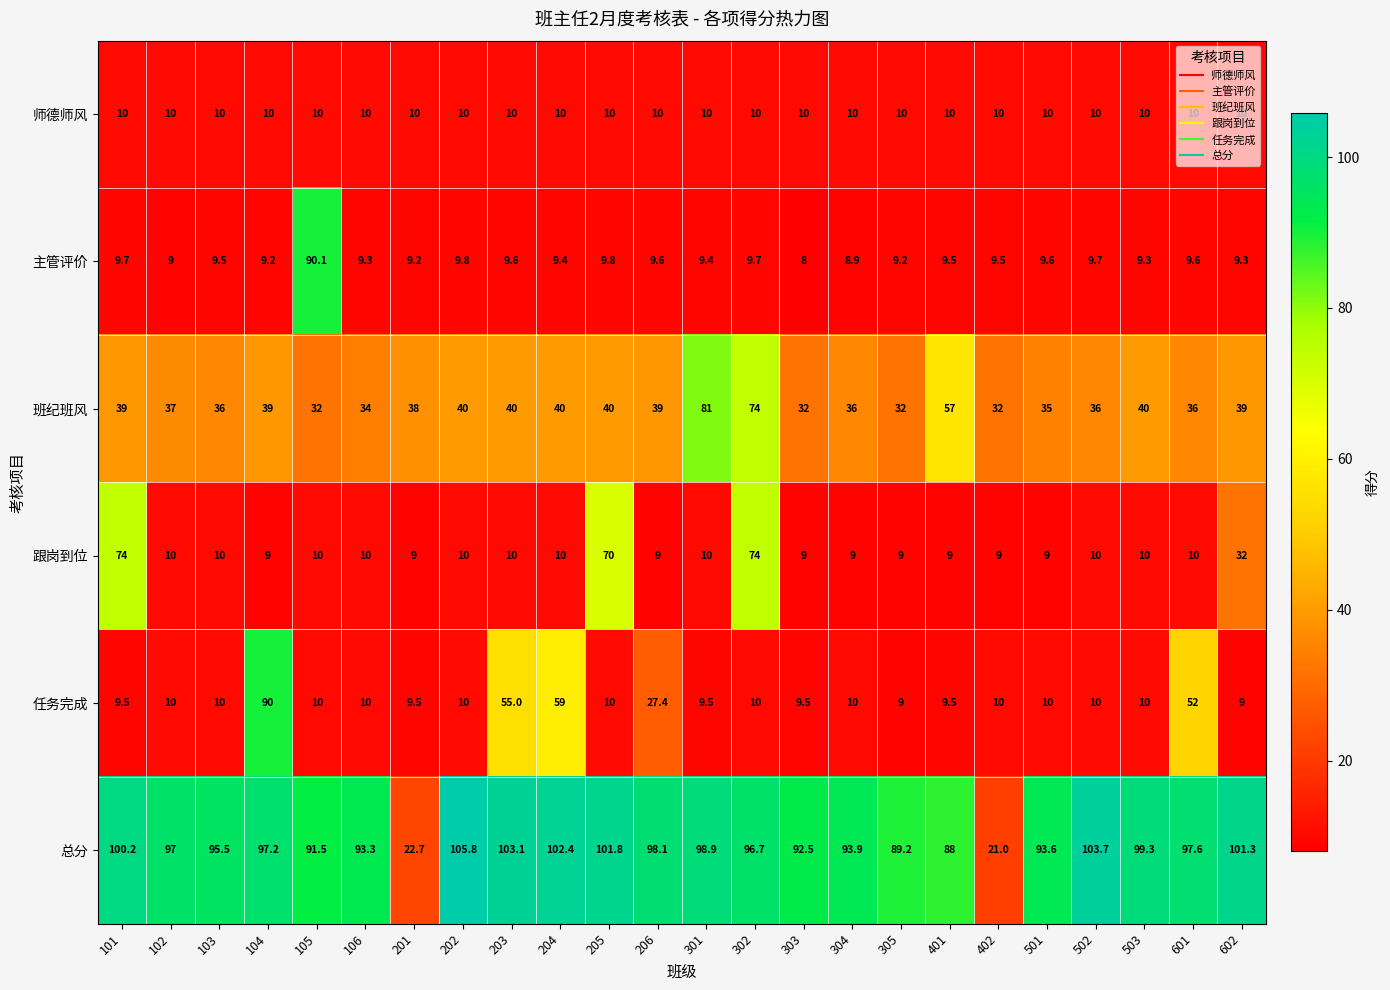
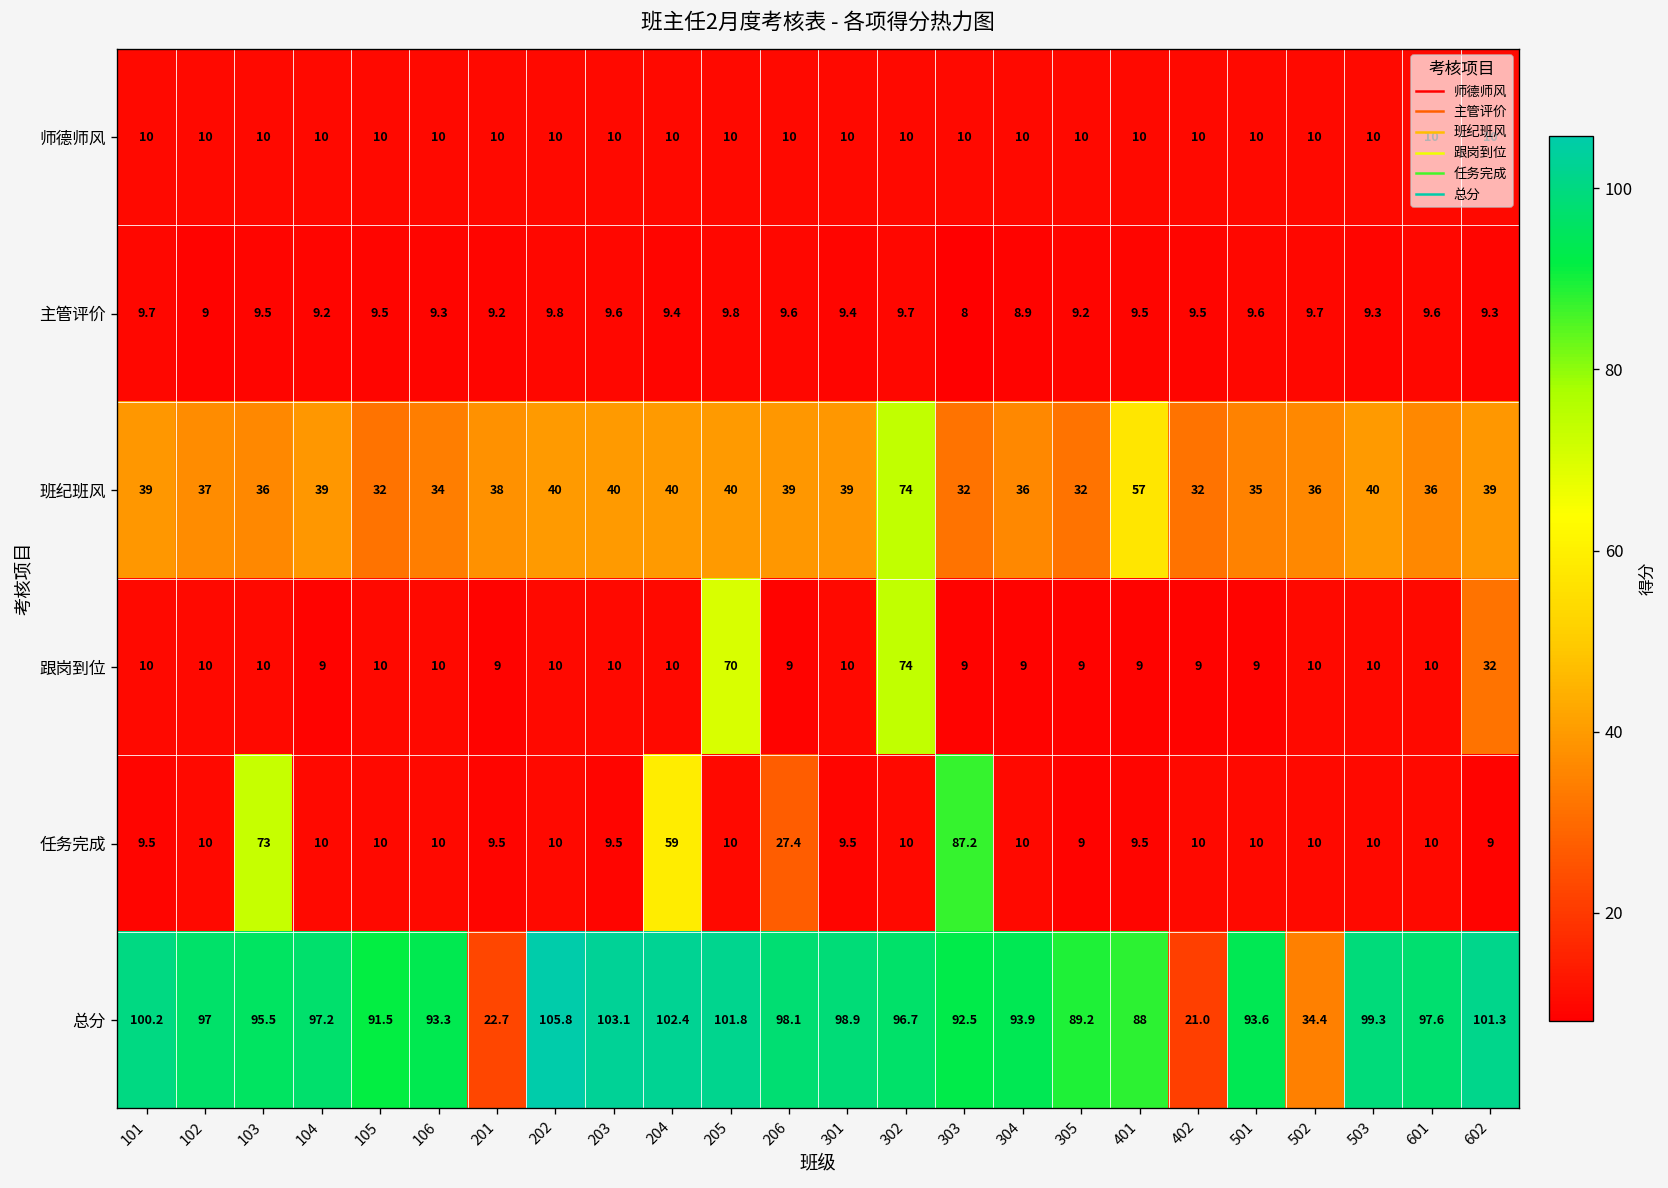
主管评价, 105: 90.1 -> 9.5
班纪班风, 301: 81 -> 39
跟岗到位, 101: 74 -> 10
任务完成, 103: 10 -> 73
任务完成, 104: 90 -> 10
任务完成, 203: 55.0 -> 9.5
任务完成, 303: 9.5 -> 87.2
任务完成, 601: 52 -> 10
总分, 502: 103.7 -> 34.4
